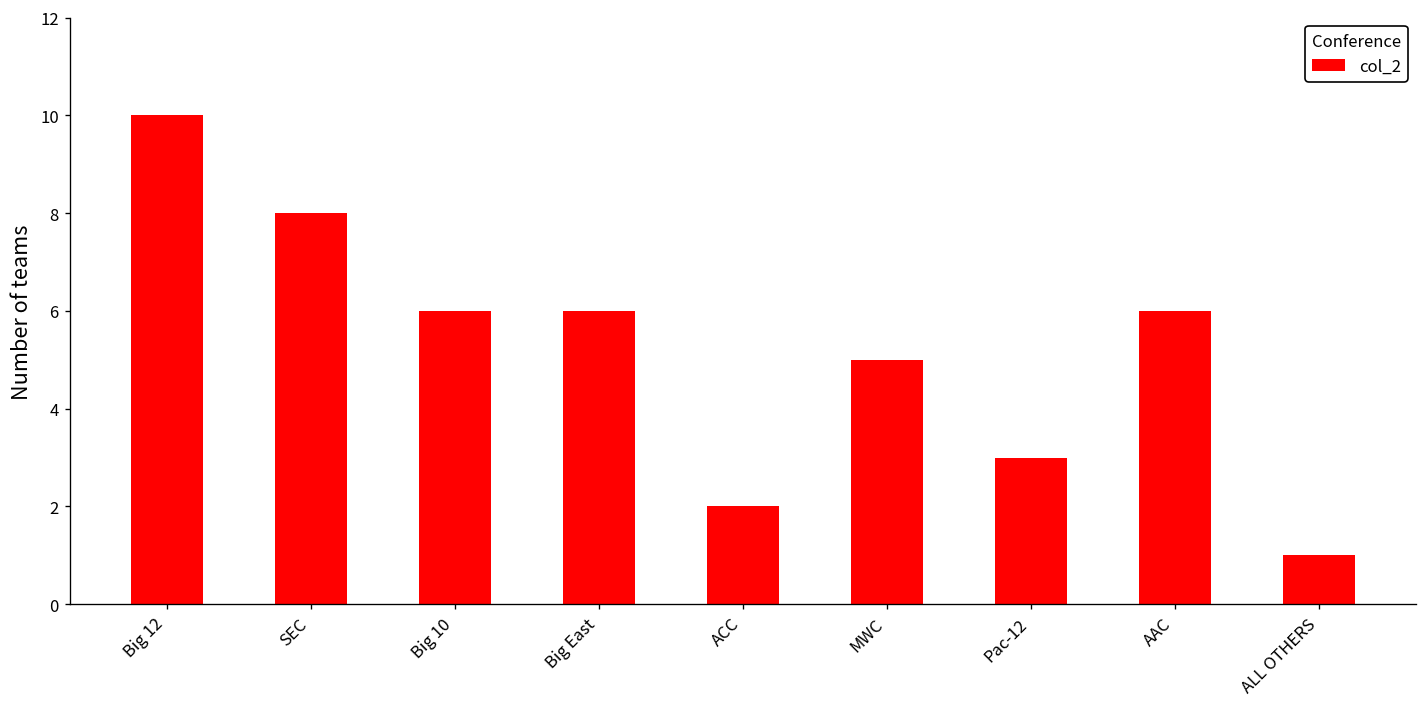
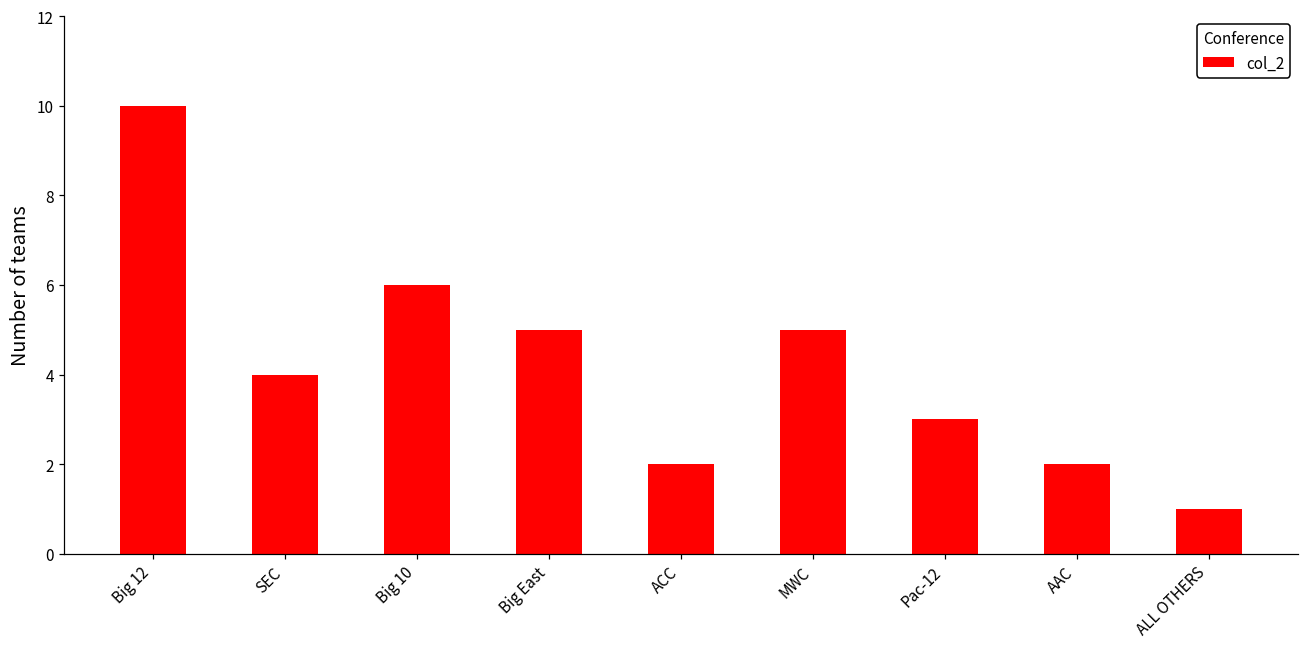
SEC: 8 -> 4
Big East: 6 -> 5
AAC: 6 -> 2
